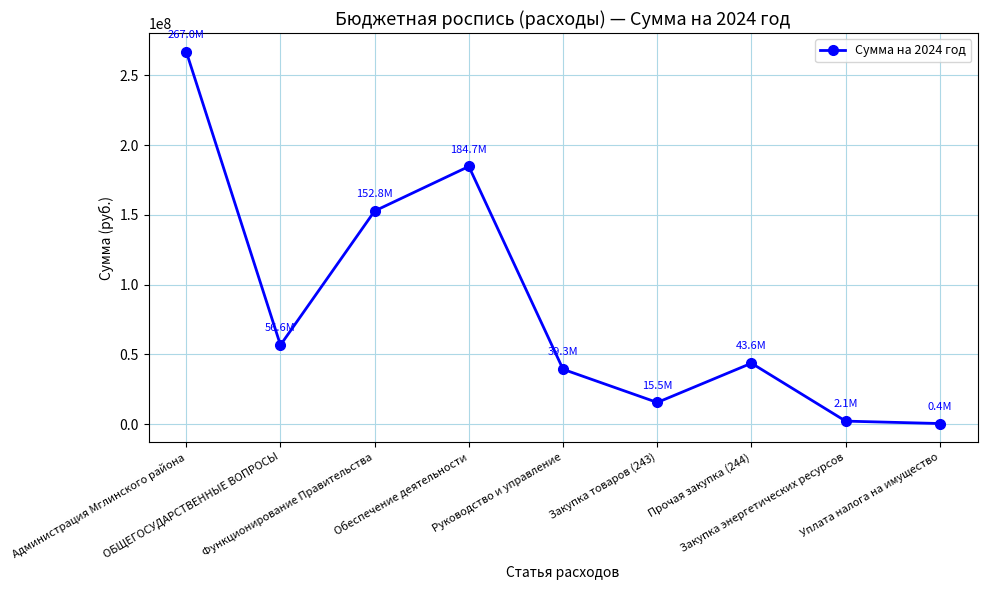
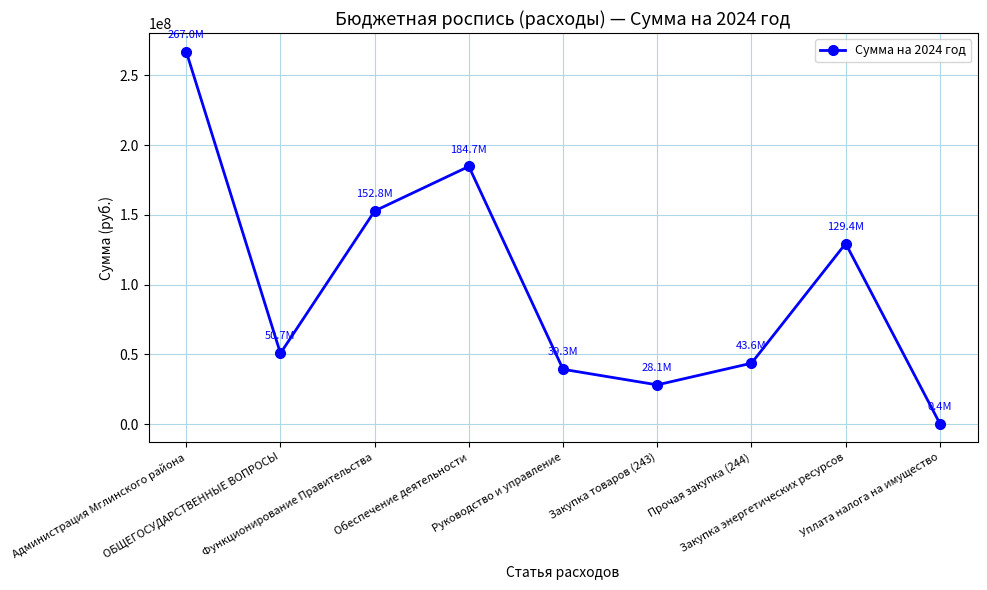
ОБЩЕГОСУДАРСТВЕННЫЕ ВОПРОСЫ: 56.6M -> 50.7M
Закупка товаров (243): 15.5M -> 28.1M
Закупка энергетических ресурсов: 2.1M -> 129.4M
